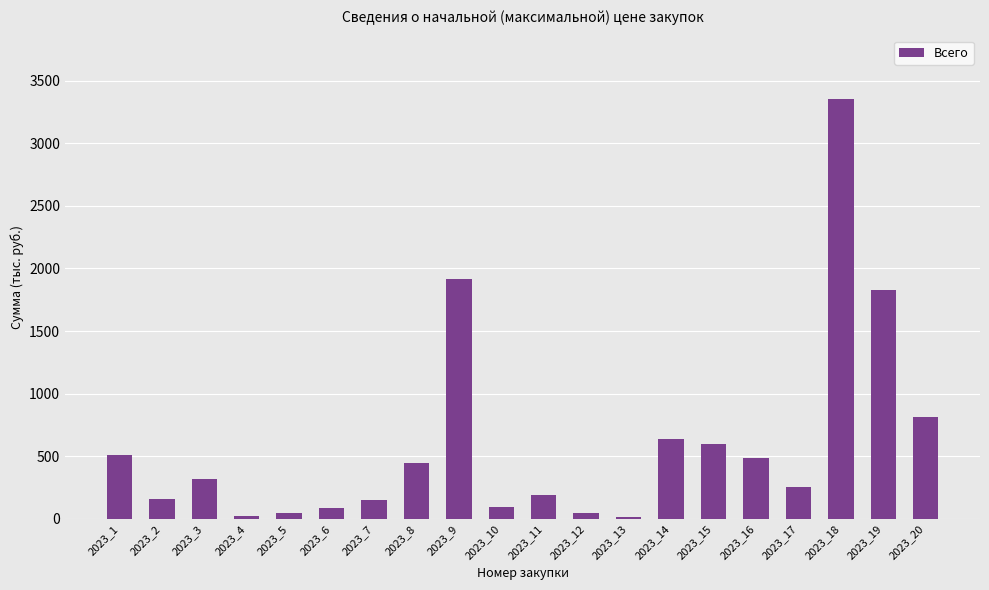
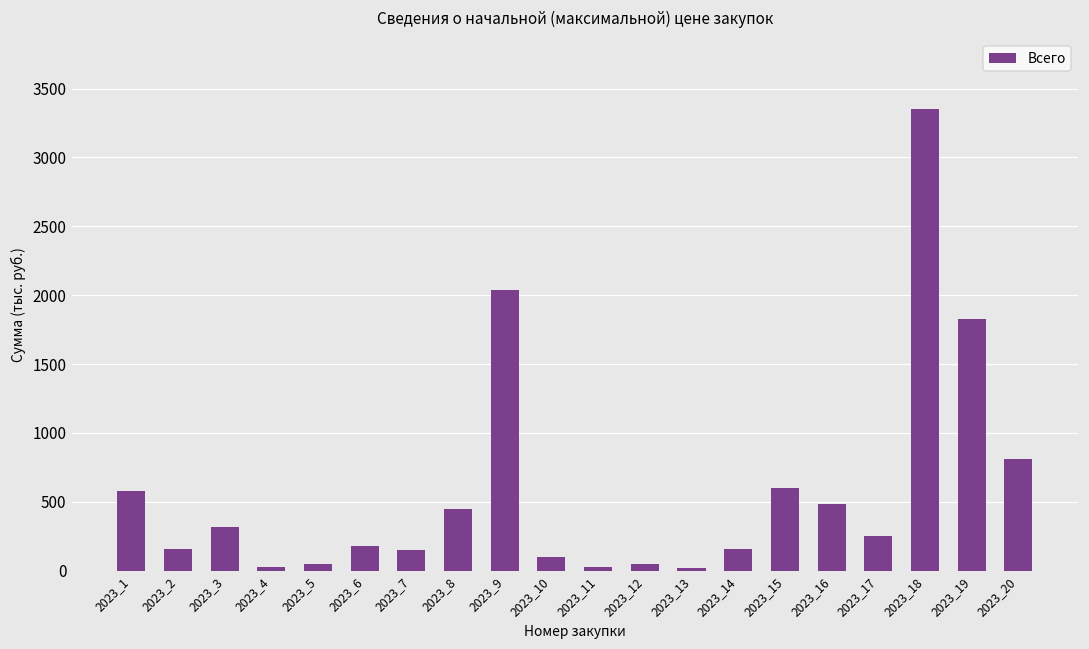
2023_1: 510 -> 580
2023_6: 90 -> 180
2023_9: 1920 -> 2040
2023_11: 190 -> 30
2023_14: 640 -> 160
